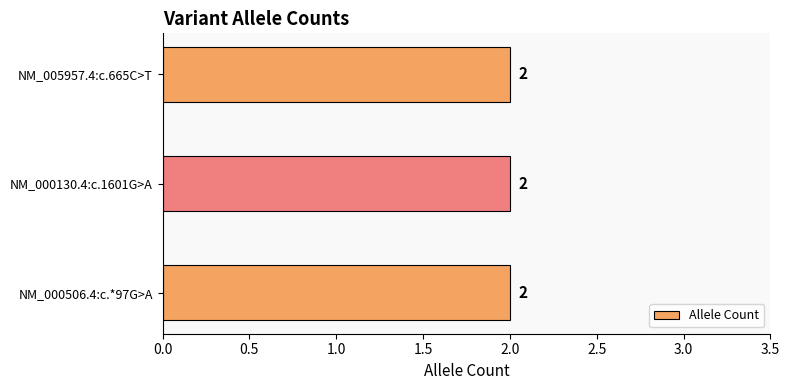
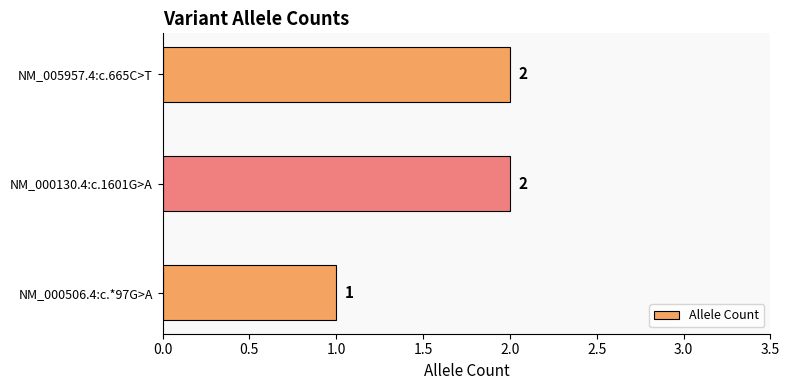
NM_000506.4:c.*97G>A: 2 -> 1
